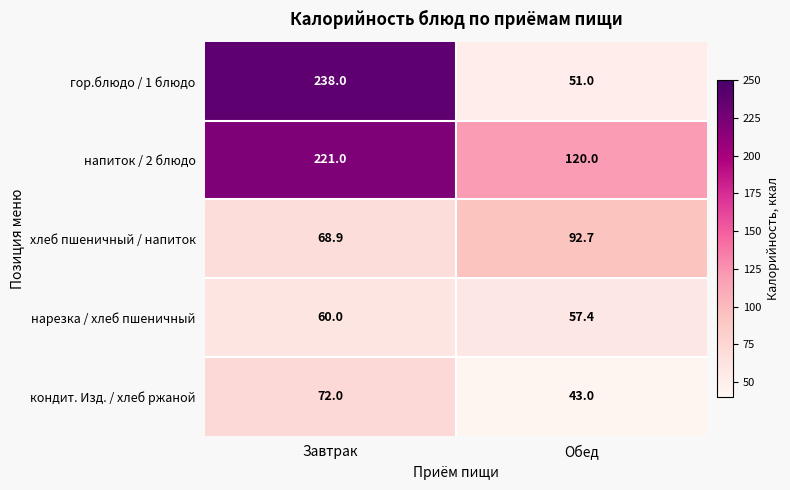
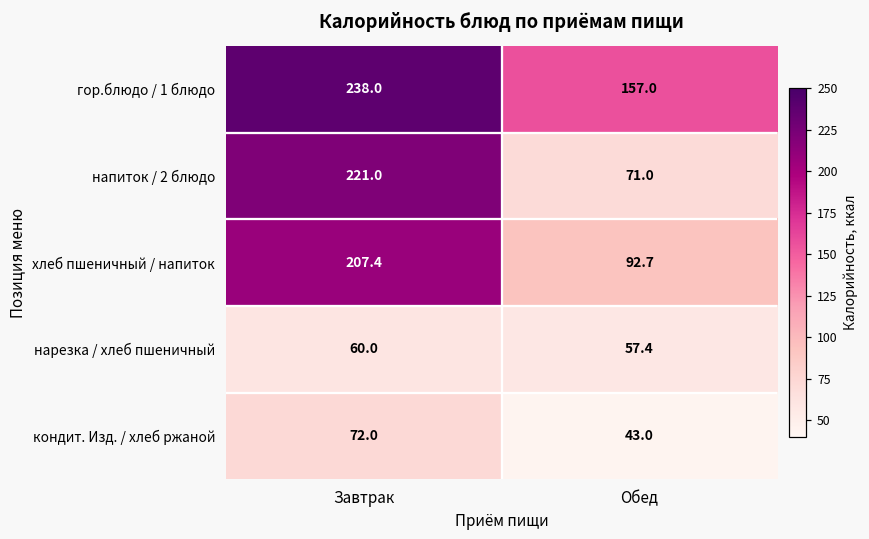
гор.блюдо / 1 блюдо, Обед: 51.0 -> 157.0
напиток / 2 блюдо, Обед: 120.0 -> 71.0
хлеб пшеничный / напиток, Завтрак: 68.9 -> 207.4
